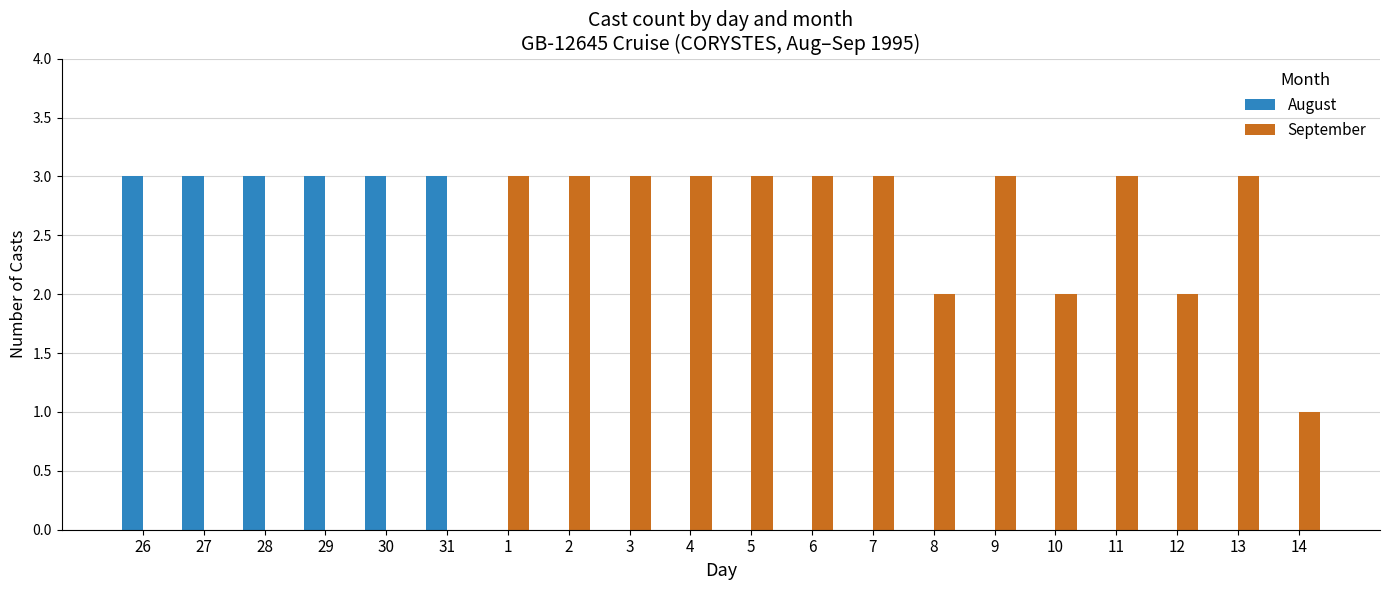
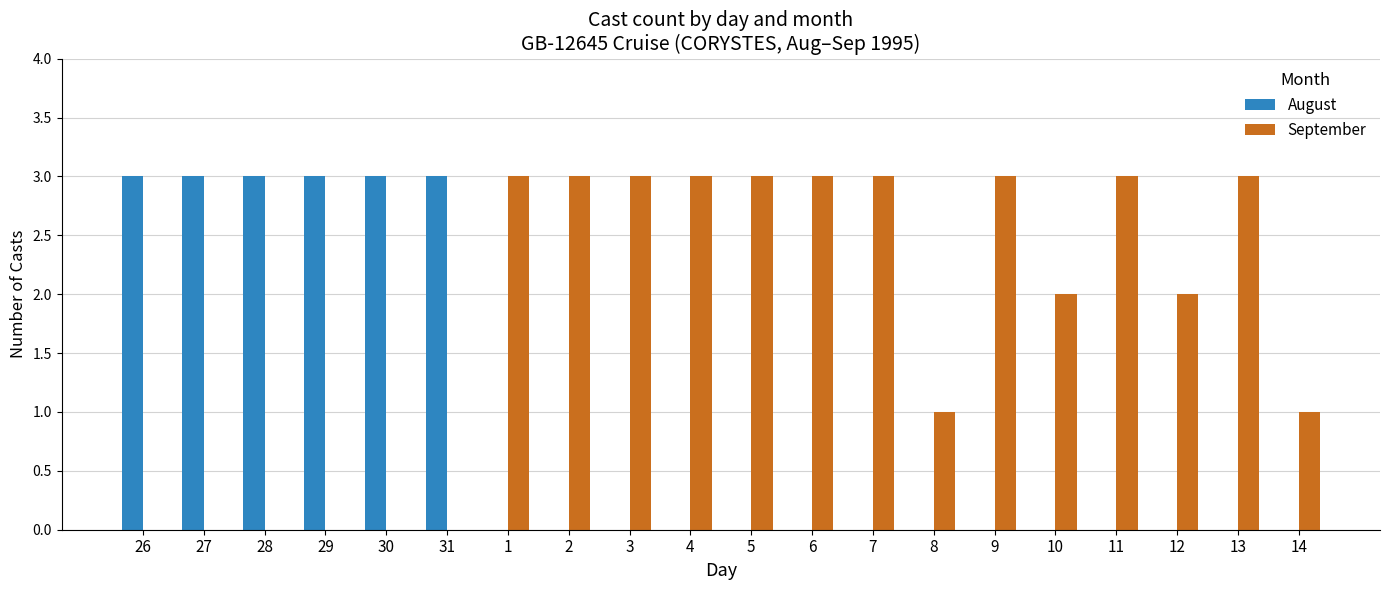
September, 8: 2 -> 1
